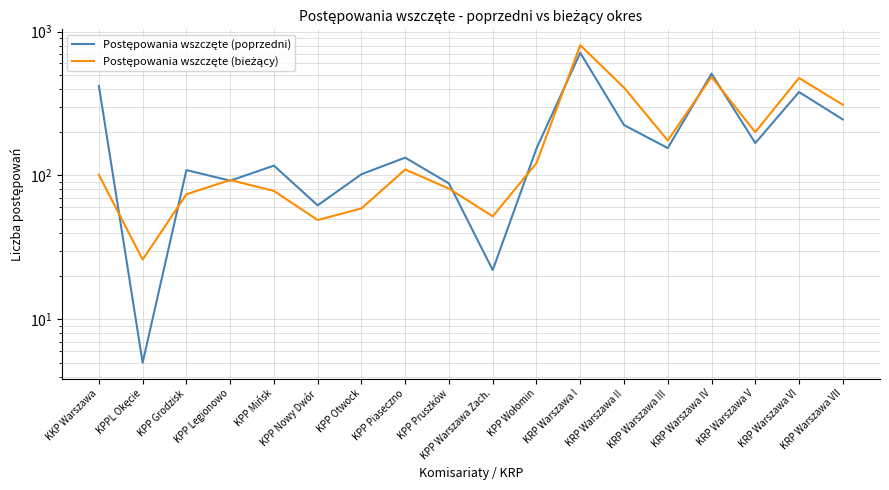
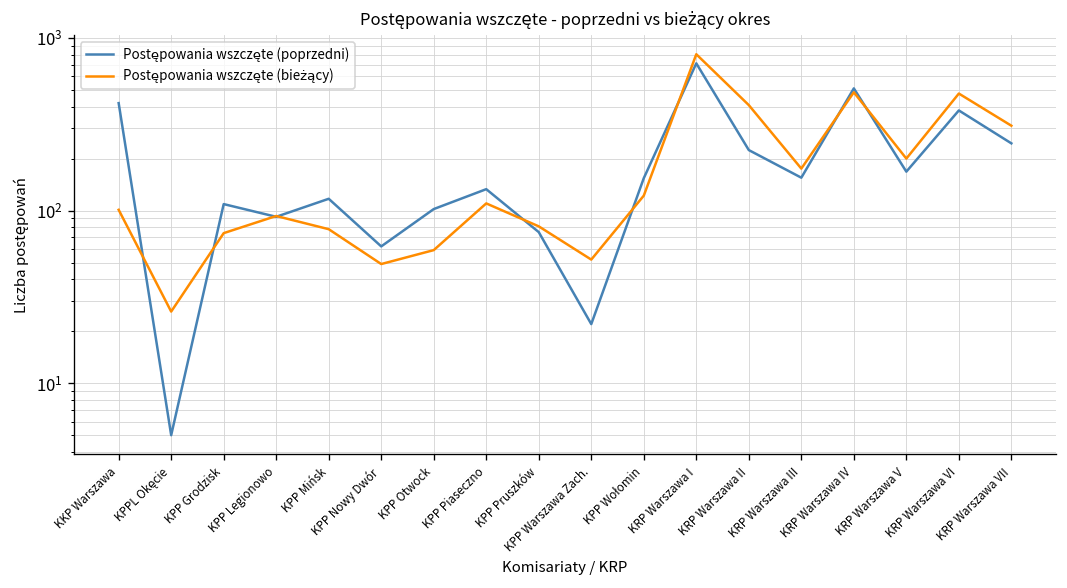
Postępowania wszczęte (poprzedni), KPP Pruszków: 90 -> 80
